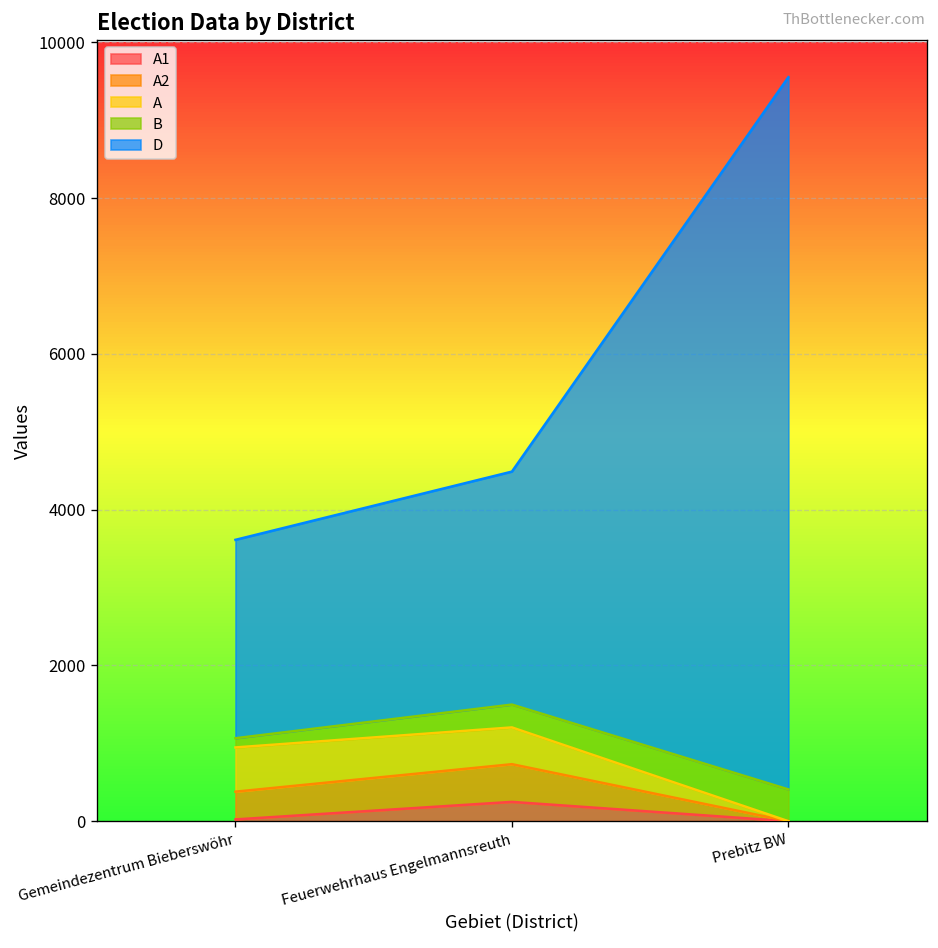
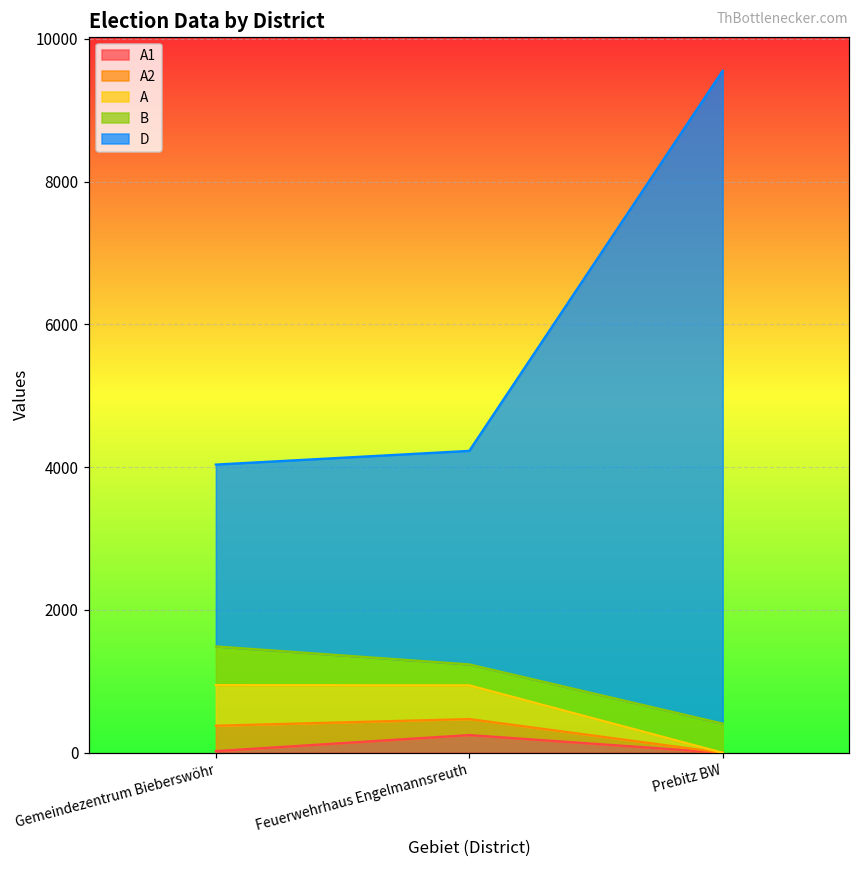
B, Gemeindezentrum Bieberswöhr: 100 -> 500
A2, Feuerwehrhaus Engelmannsreuth: 500 -> 200
